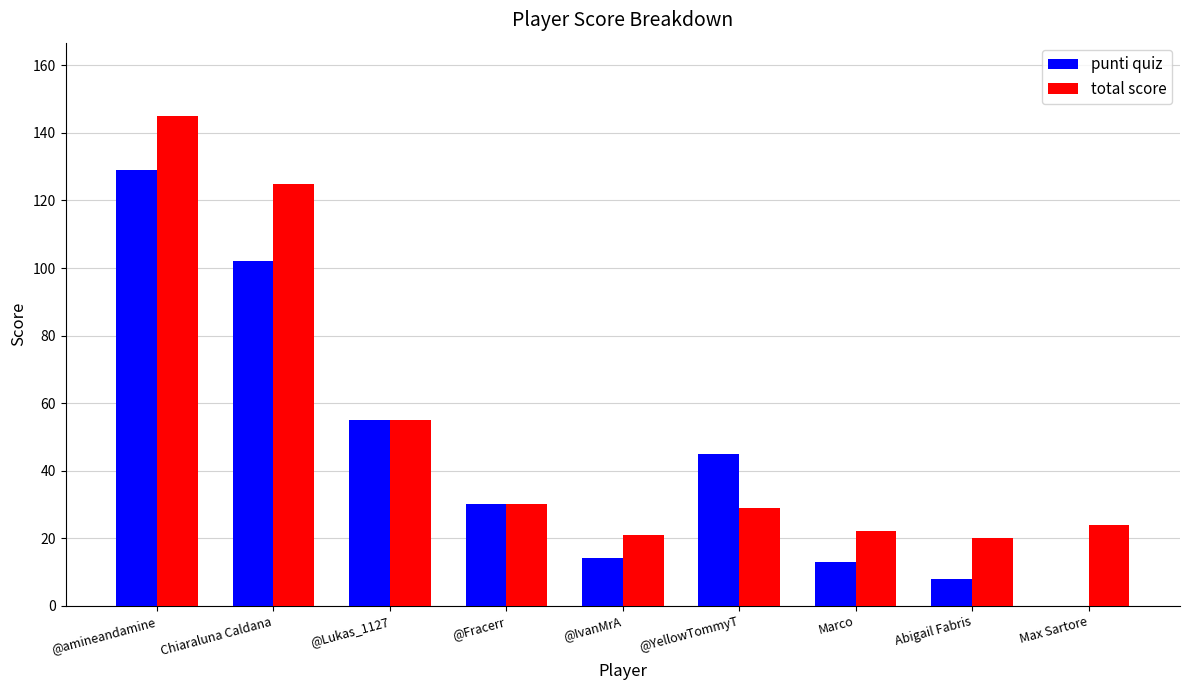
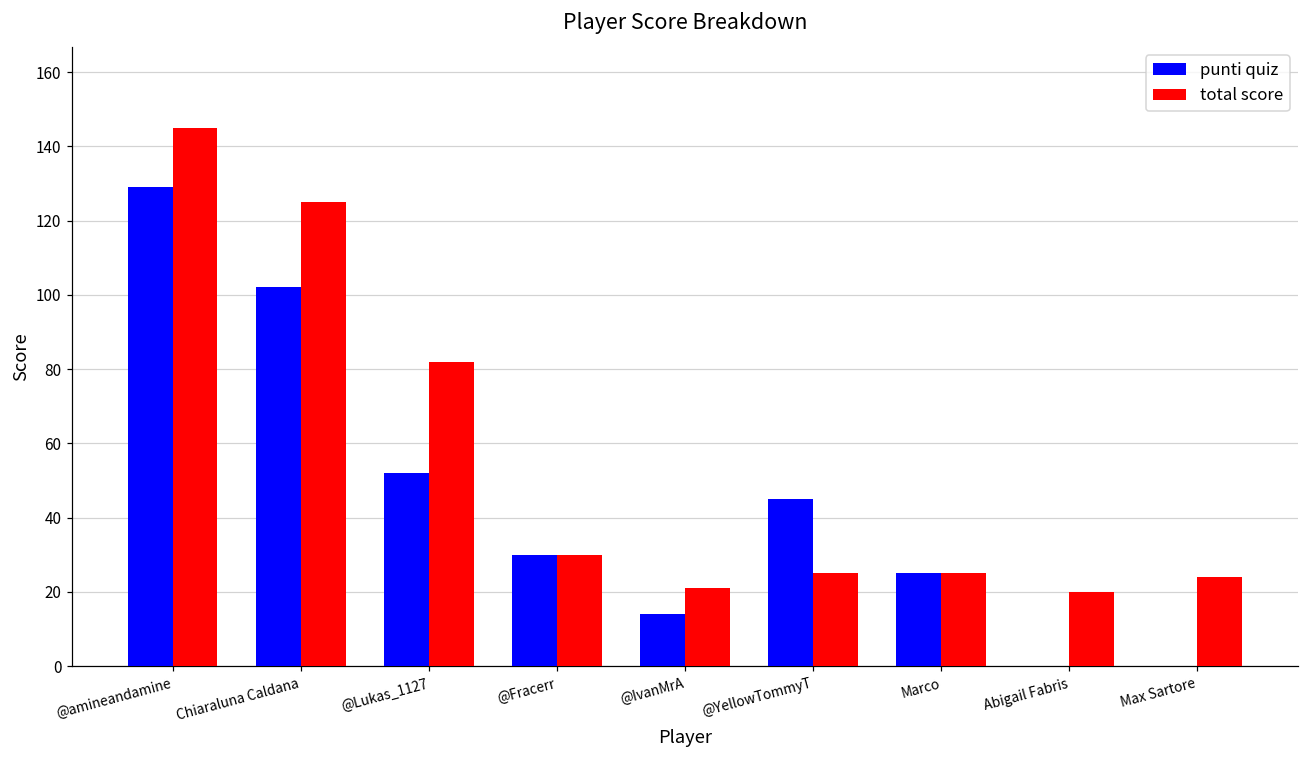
punti quiz, @Lukas_1127: 55 -> 52
total score, @Lukas_1127: 55 -> 82
total score, @YellowTommyT: 29 -> 25
punti quiz, Marco: 13 -> 25
total score, Marco: 22 -> 25
punti quiz, Abigail Fabris: 8 -> 0
